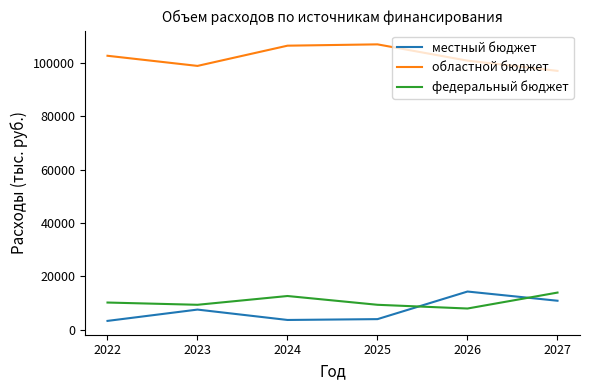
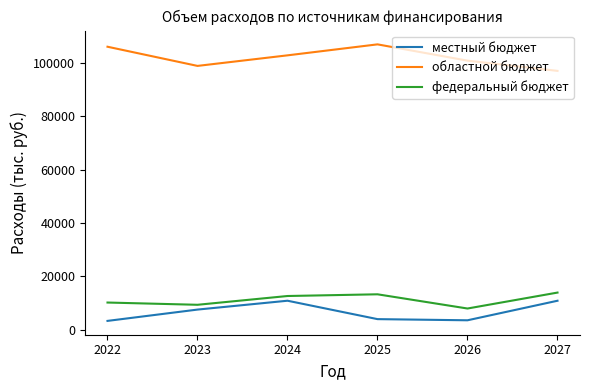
областной бюджет, 2022: 103000 -> 106000
местный бюджет, 2024: 4000 -> 11000
областной бюджет, 2024: 106000 -> 103000
федеральный бюджет, 2025: 9000 -> 13000
местный бюджет, 2026: 14000 -> 4000
